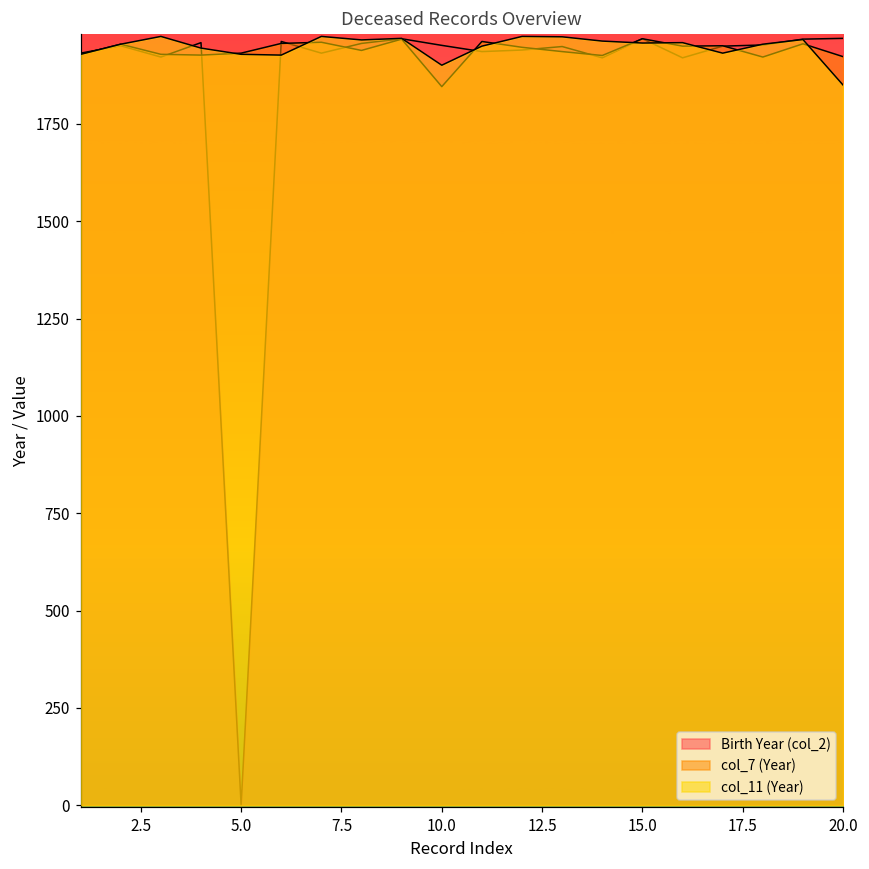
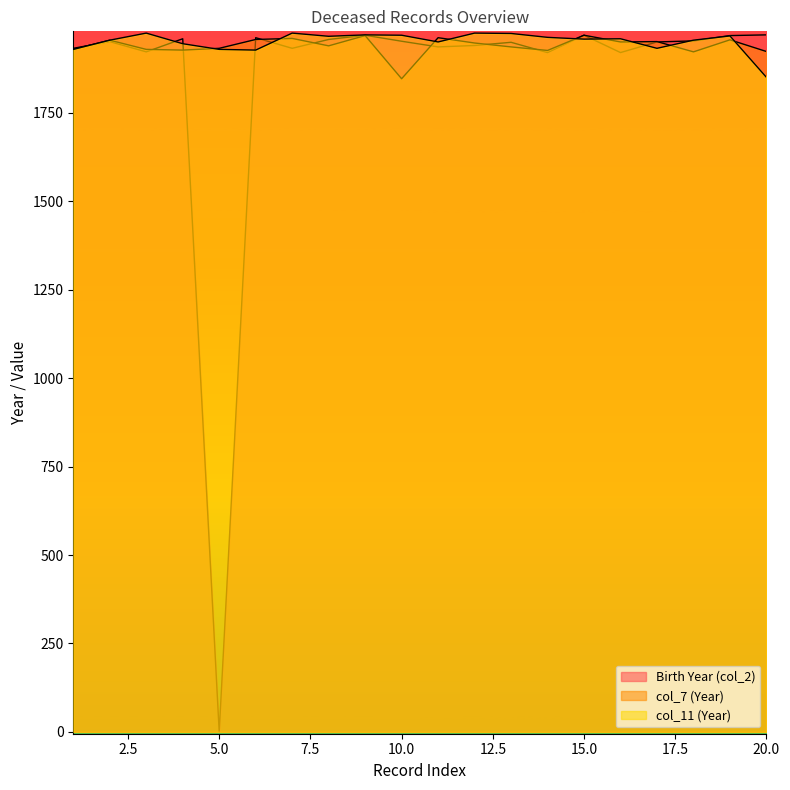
col_11 (Year), 10.0: 1900 -> 1970
